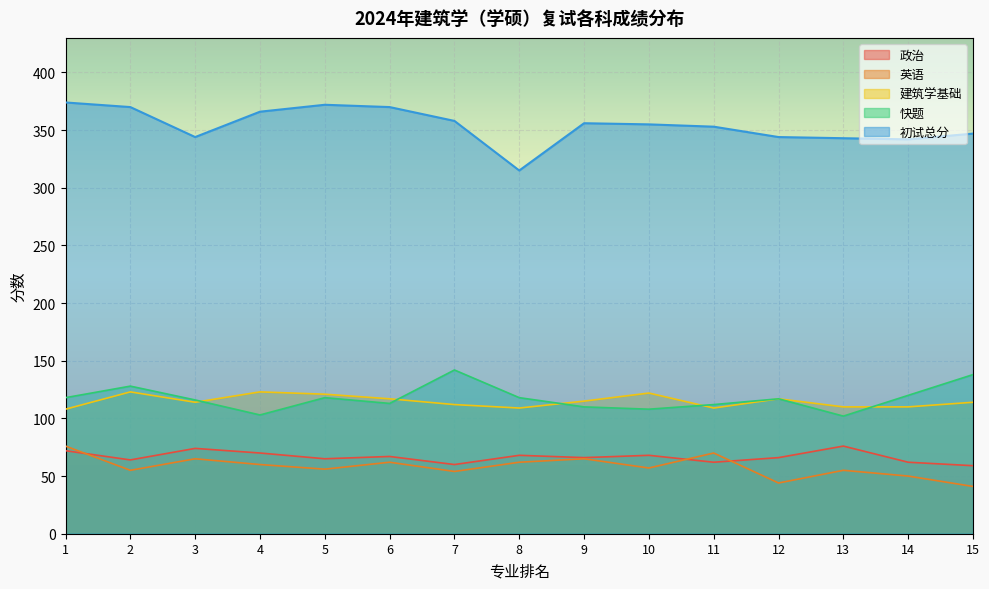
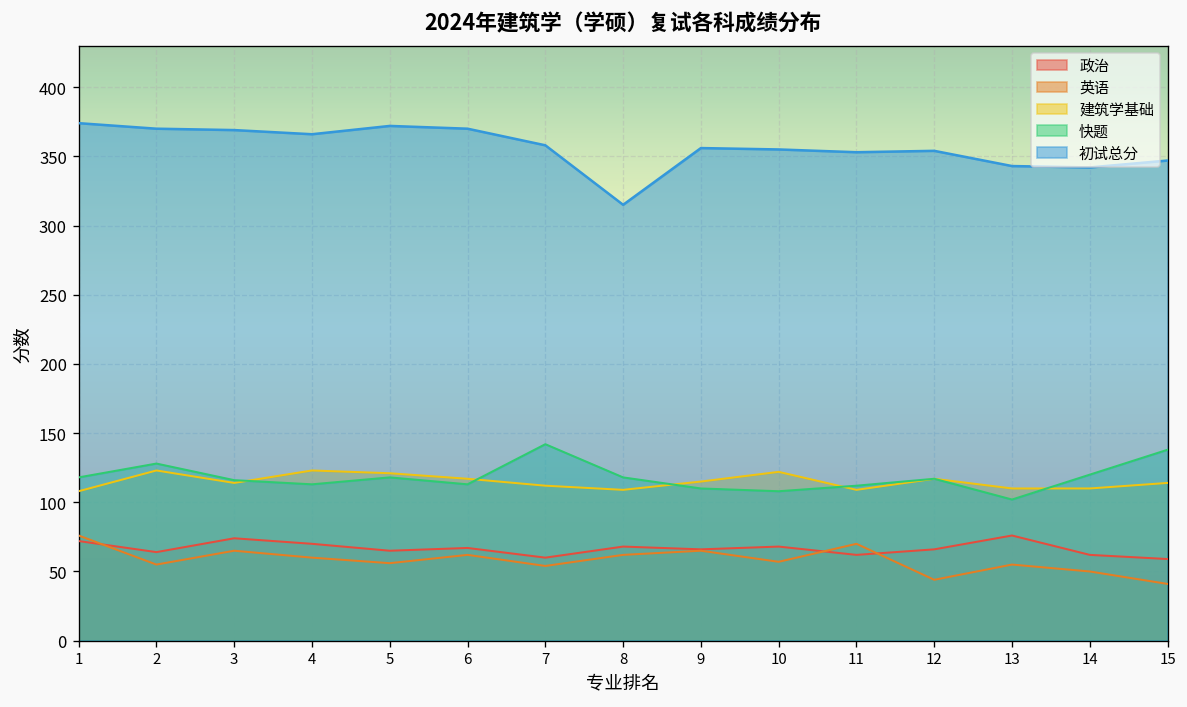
初试总分, 3: 344 -> 369
快题, 4: 103 -> 113
初试总分, 12: 344 -> 354
